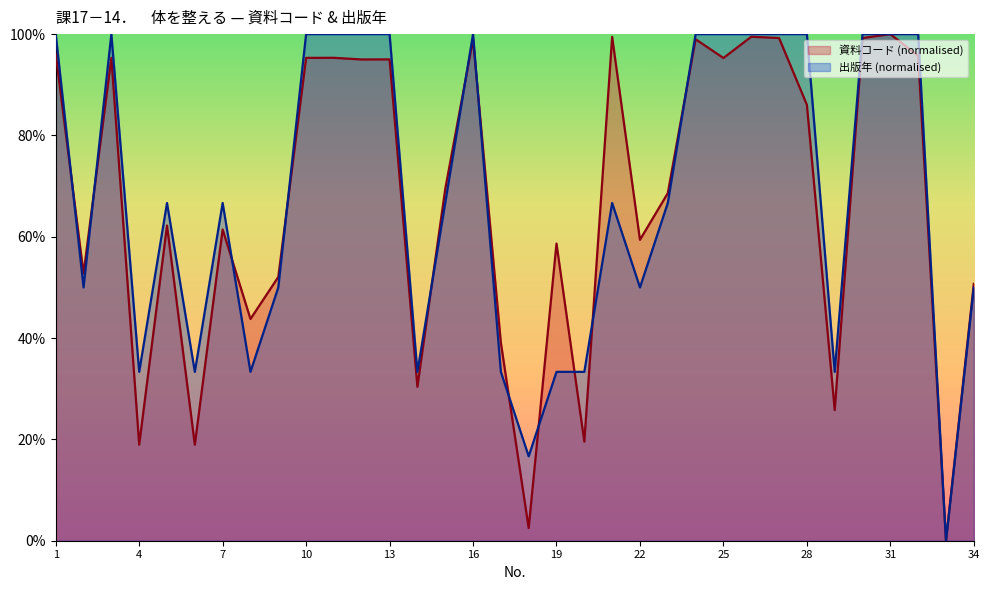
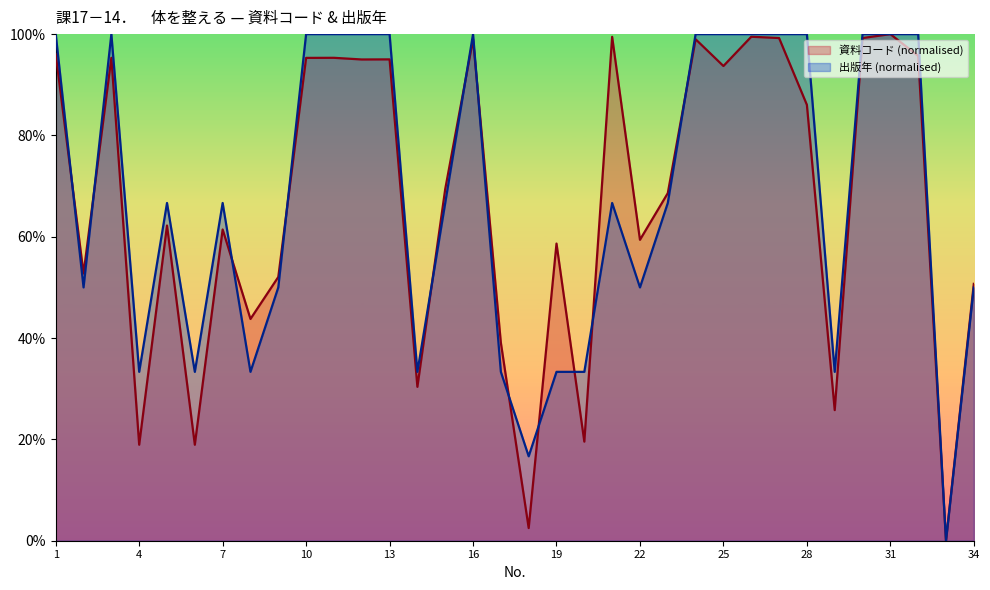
資料コード (normalised), 25: 95% -> 94%
